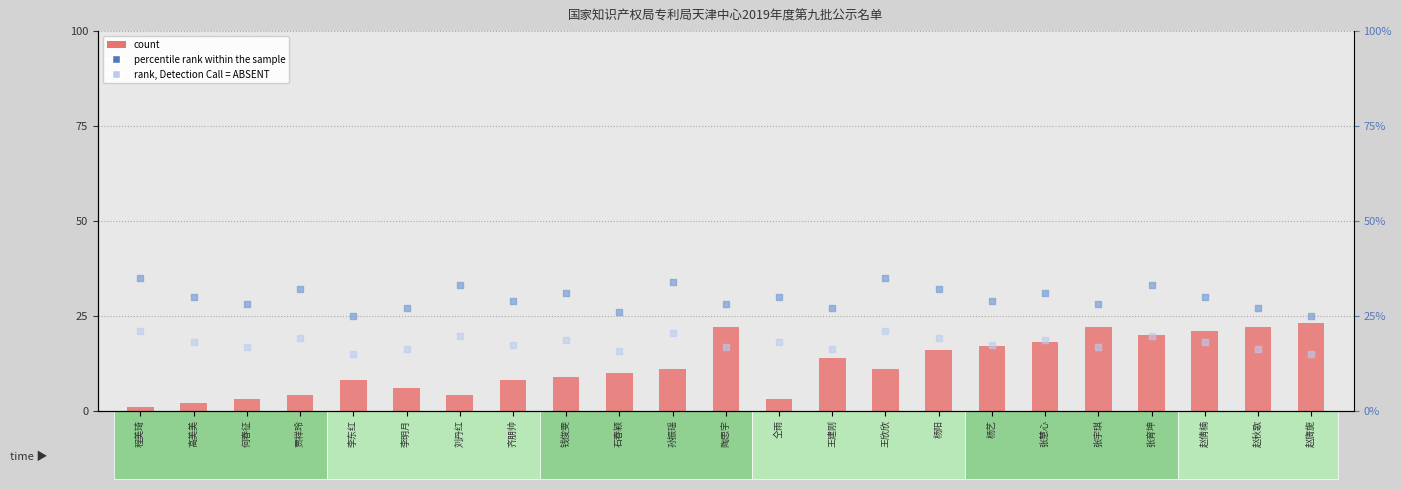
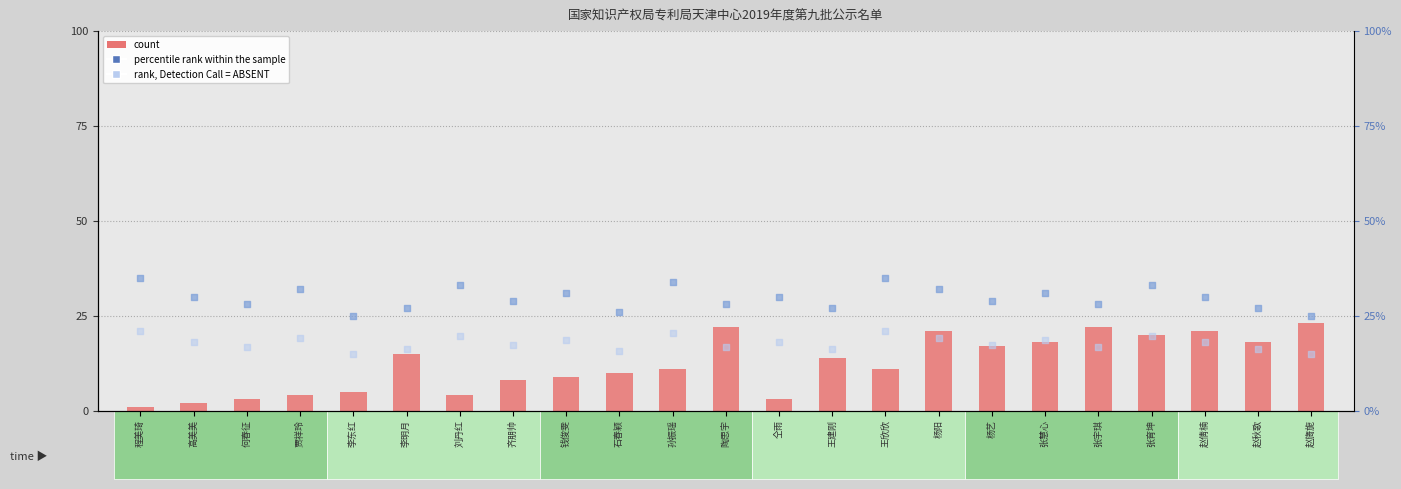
count, 李东红: 8 -> 5
count, 李明月: 6 -> 15
count, 杨阳: 16 -> 21
count, 赵秋歌: 22 -> 18
